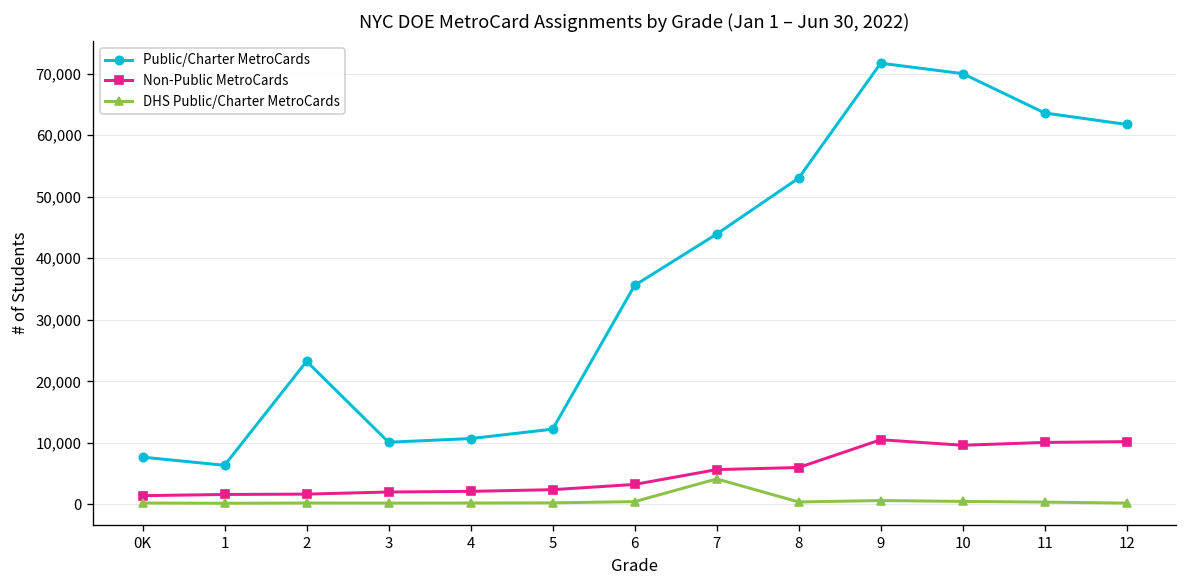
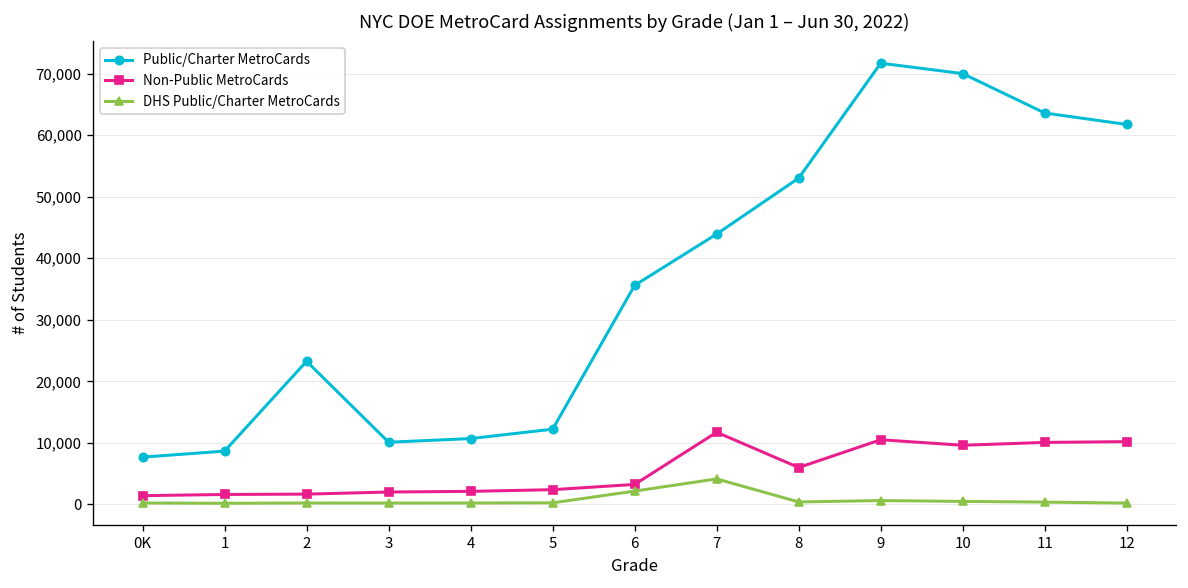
Public/Charter MetroCards, 1: 6,000 -> 9,000
DHS Public/Charter MetroCards, 6: 0 -> 2,000
Non-Public MetroCards, 7: 6,000 -> 12,000
